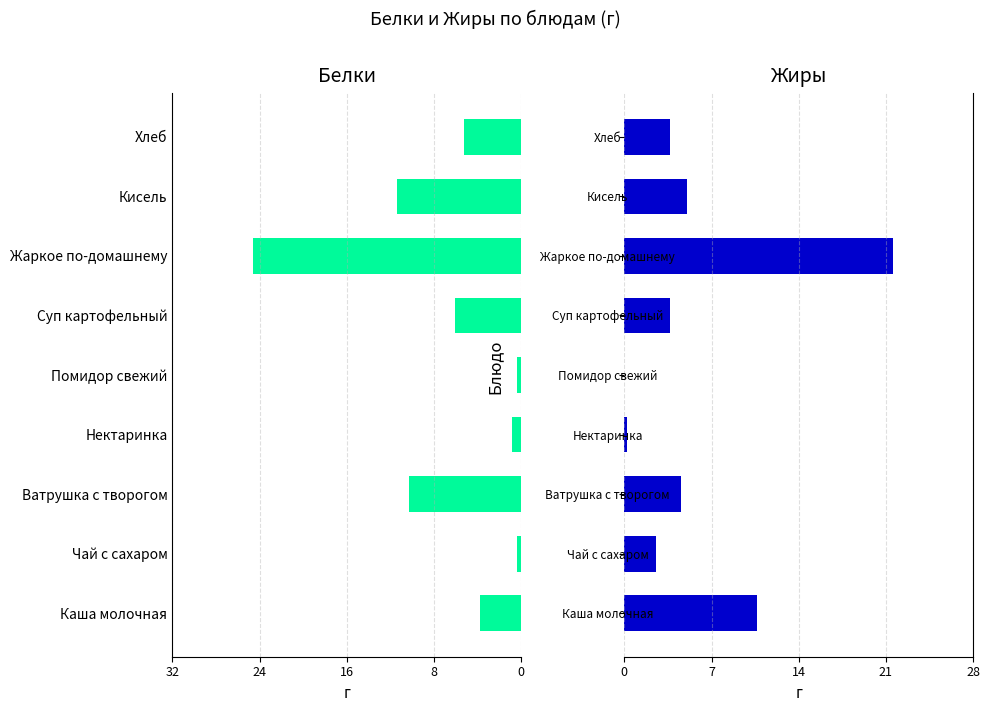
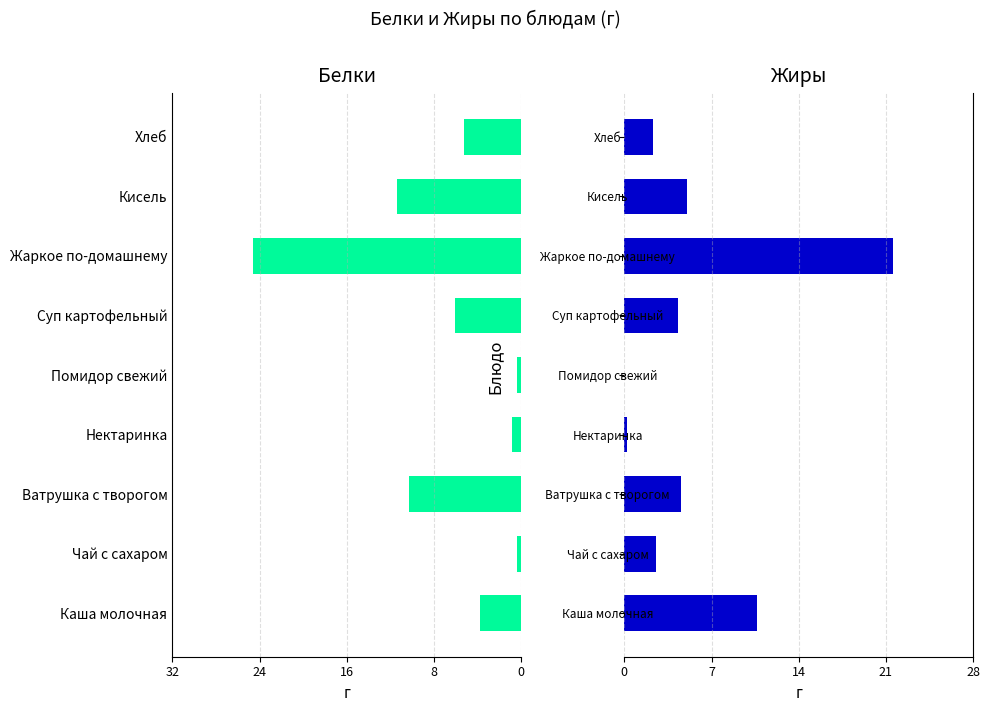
Жиры, Хлеб: 3.6 -> 2.3
Жиры, Суп картофельный: 3.6 -> 4.3
